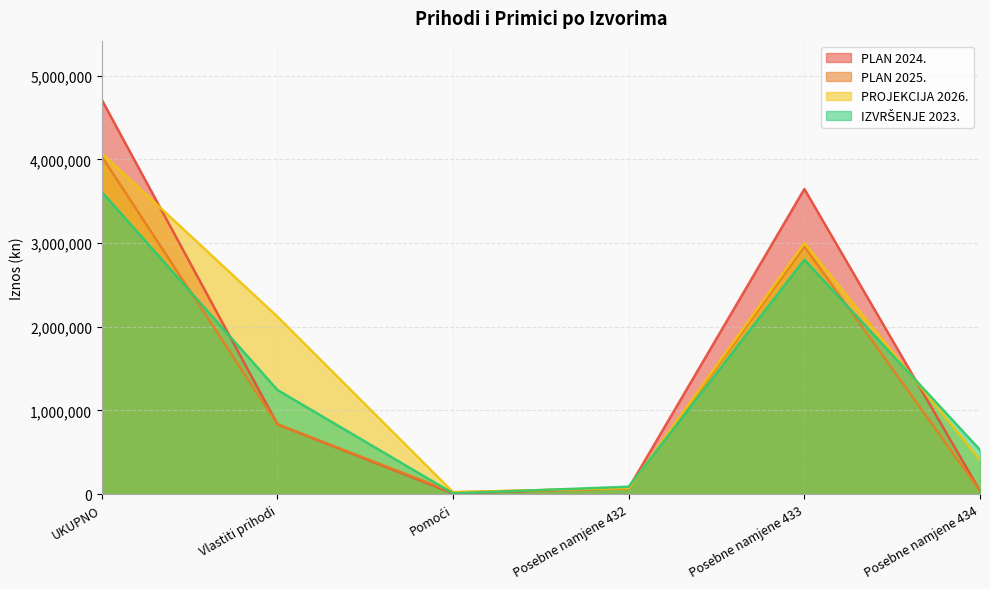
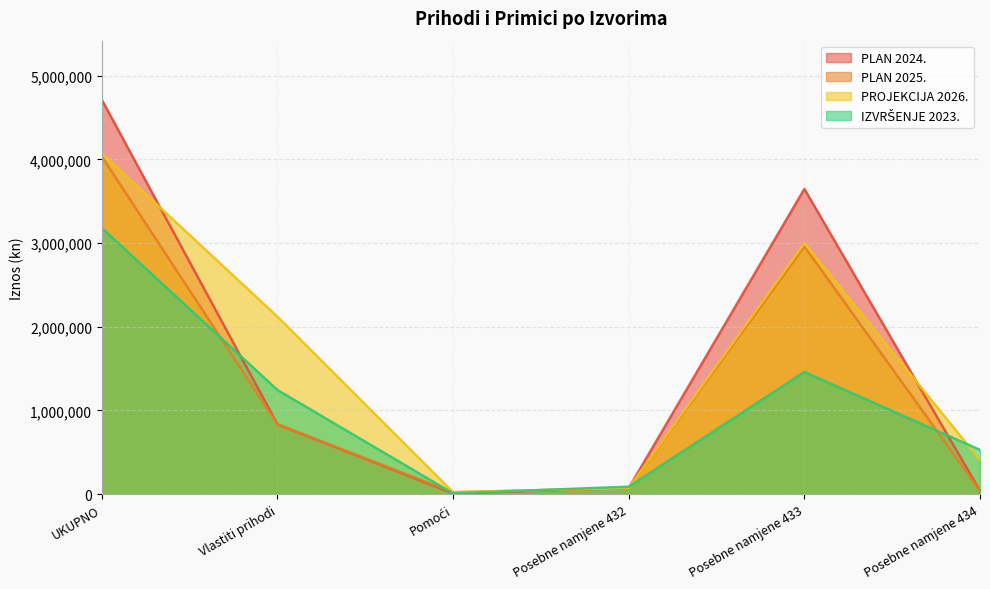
IZVRŠENJE 2023., UKUPNO: 3,600,000 -> 3,200,000
IZVRŠENJE 2023., Posebne namjene 433: 2,800,000 -> 1,500,000
